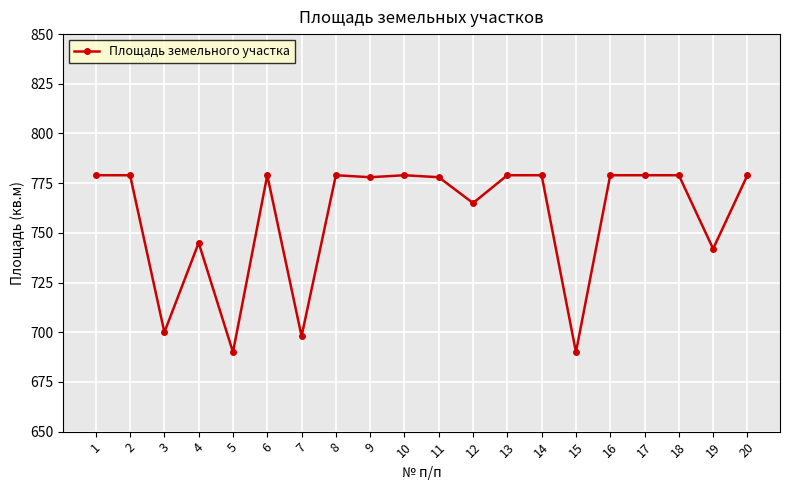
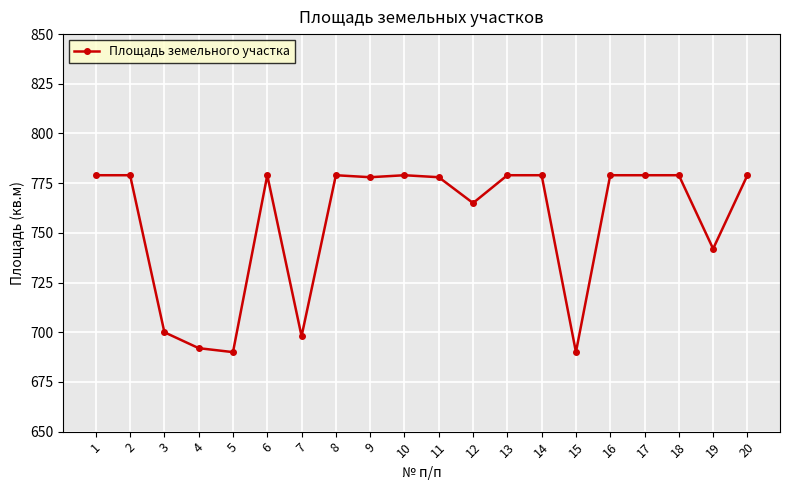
4: 745 -> 692
